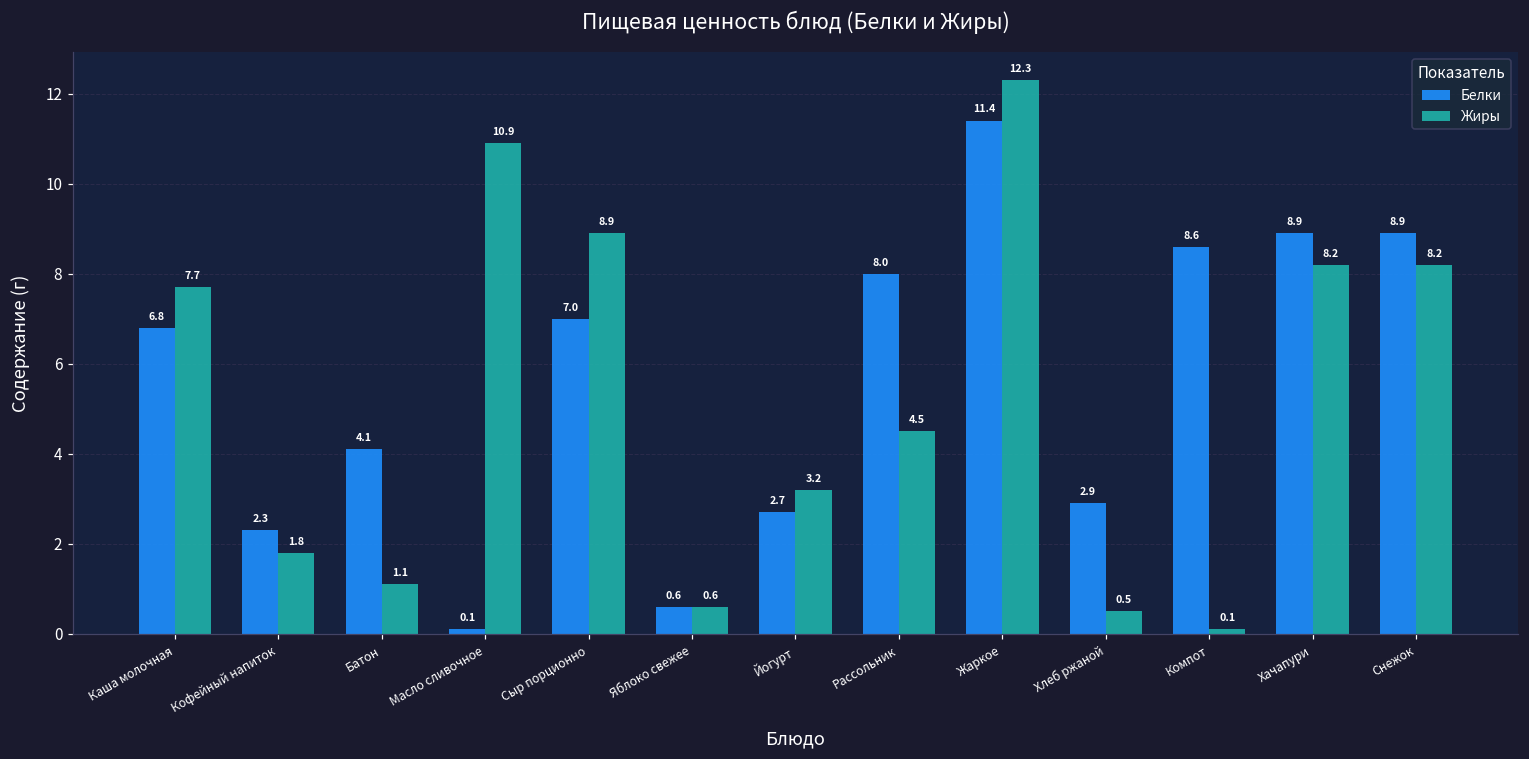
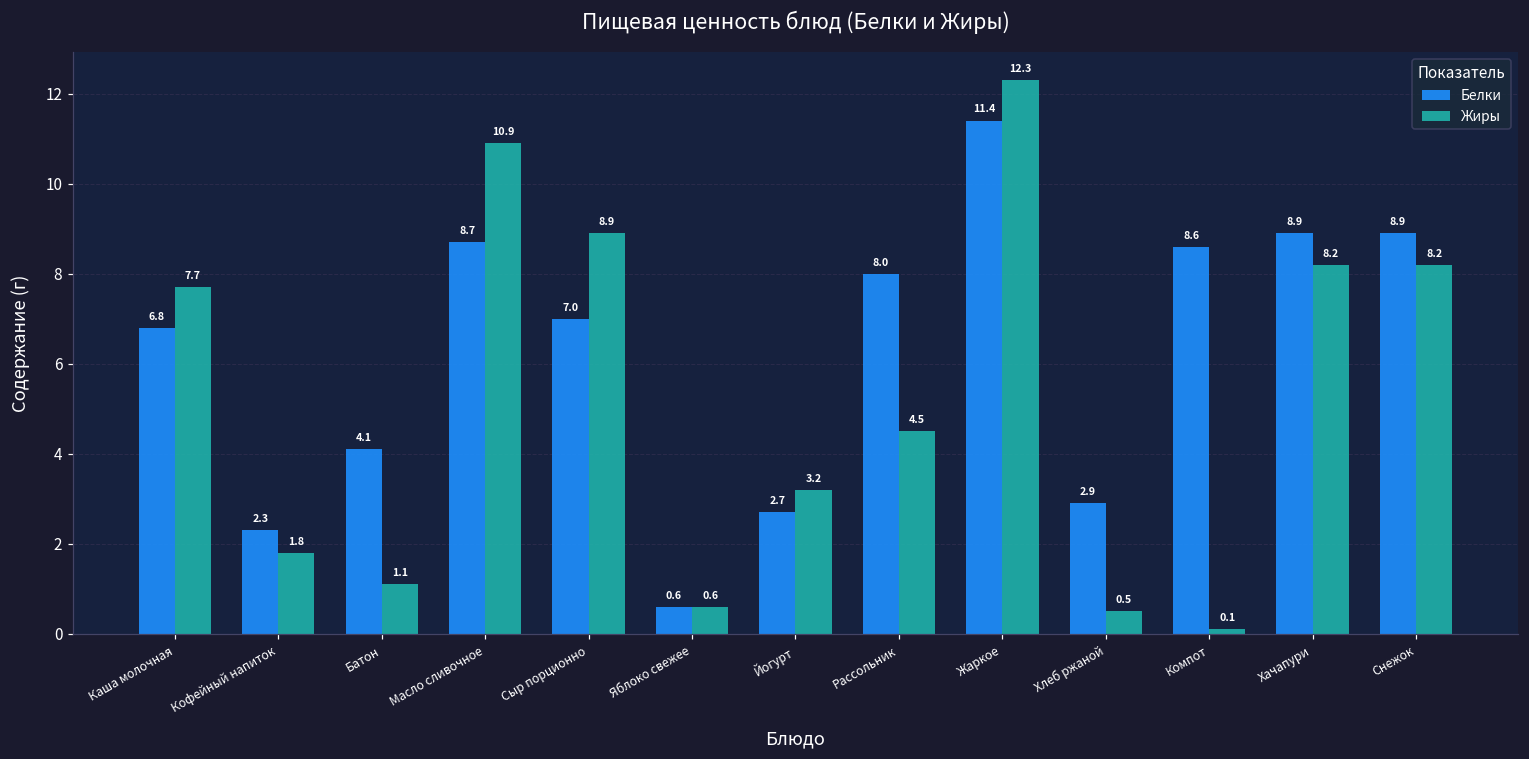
Белки, Масло сливочное: 0.1 -> 8.7
